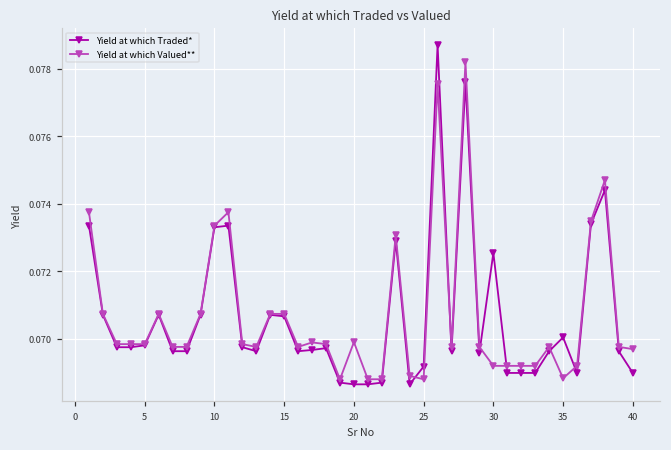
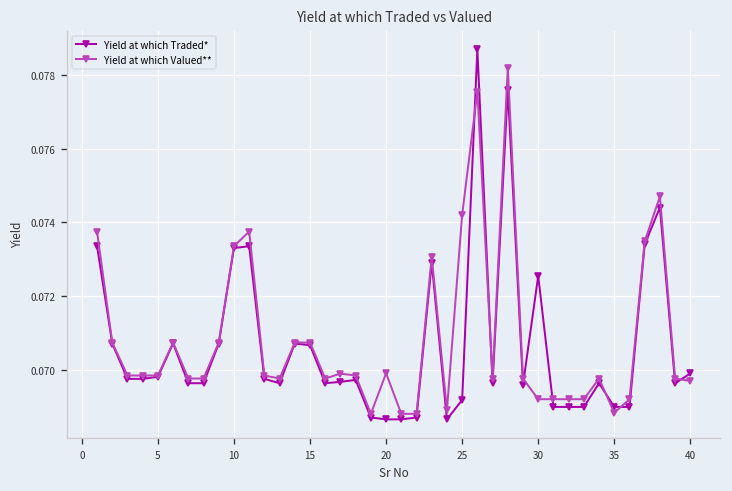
Yield at which Valued**, 25: 0.0688 -> 0.0742
Yield at which Traded*, 35: 0.0700 -> 0.0690
Yield at which Traded*, 40: 0.0690 -> 0.0699
